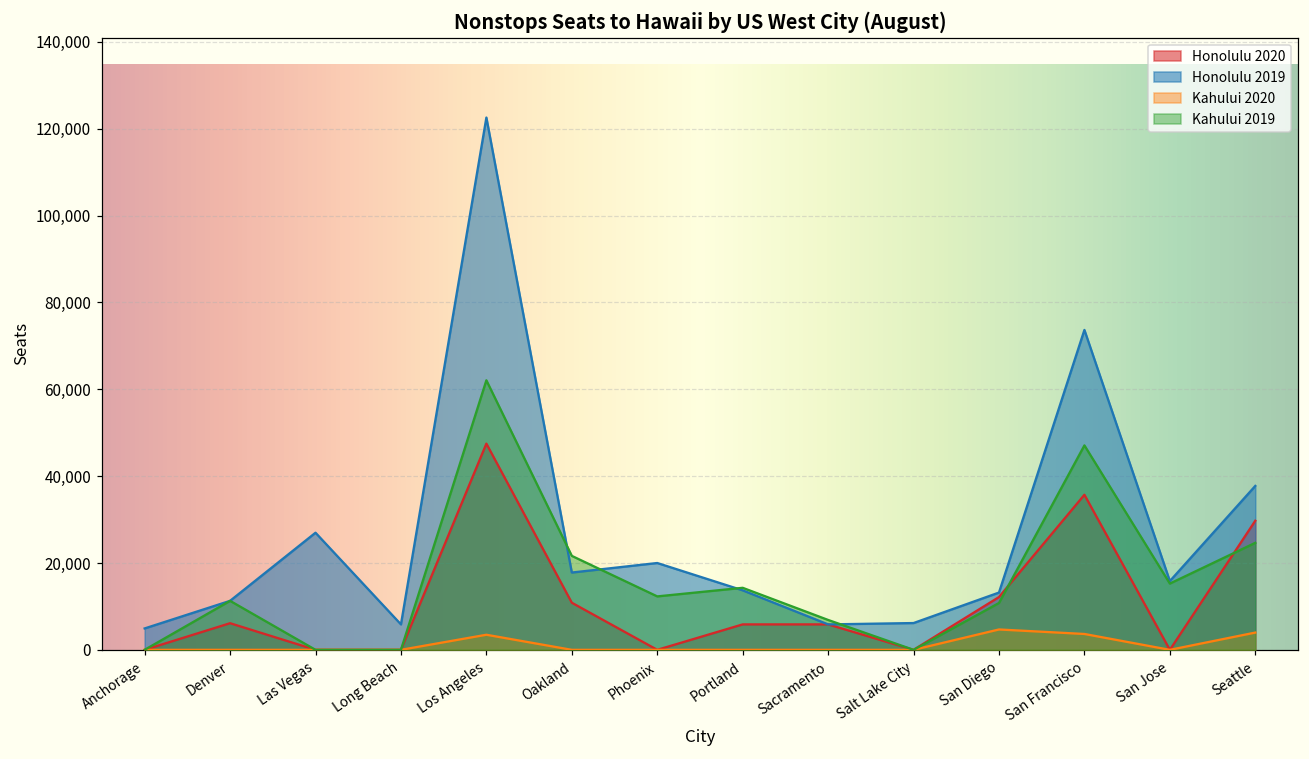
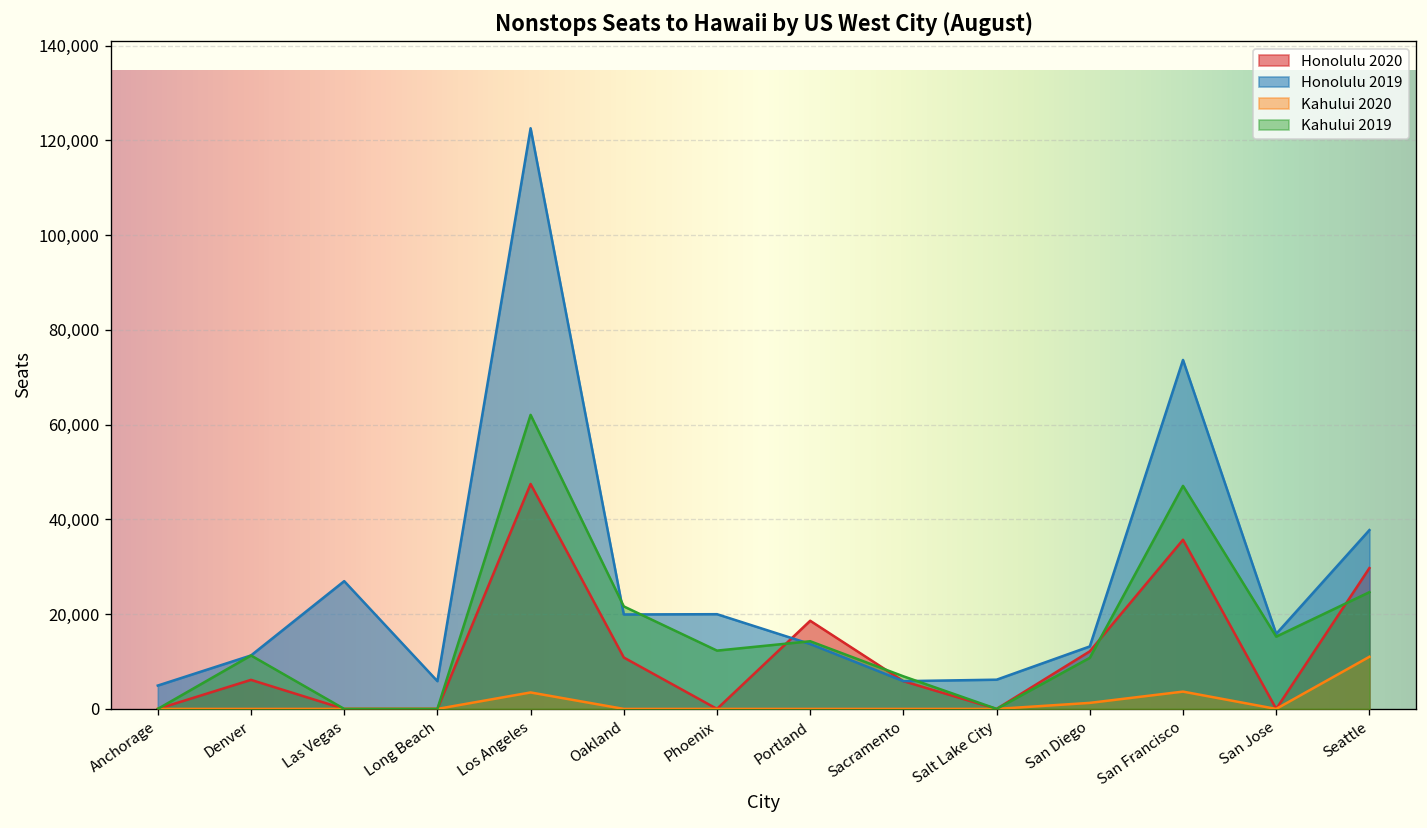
Honolulu 2019, Oakland: 18,000 -> 20,000
Honolulu 2020, Portland: 6,000 -> 19,000
Kahului 2020, San Diego: 5,000 -> 1,000
Kahului 2020, Seattle: 4,000 -> 11,000
